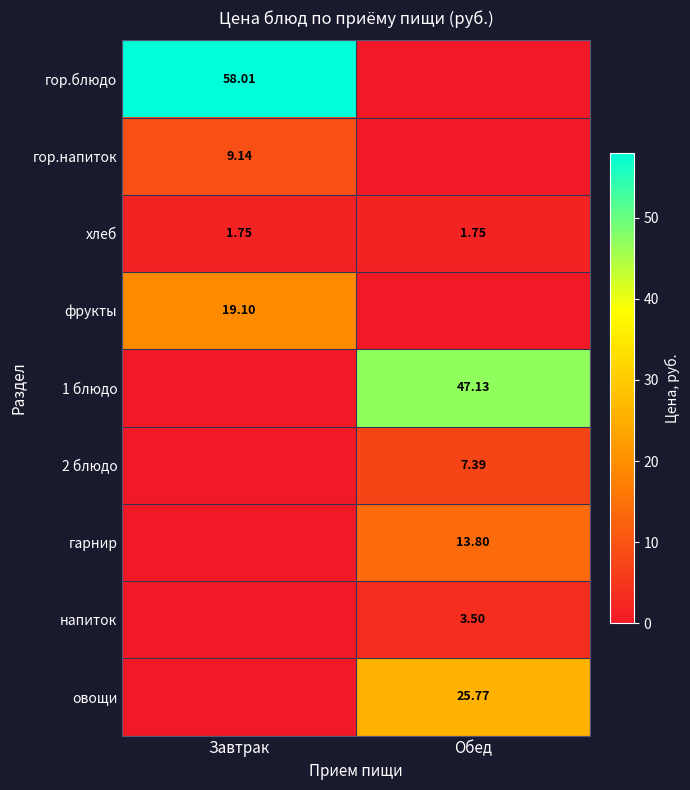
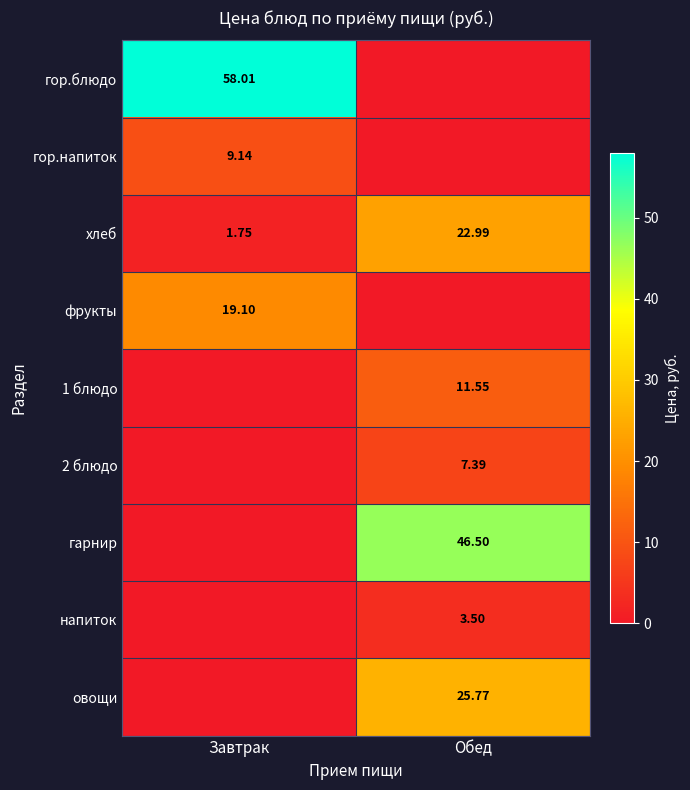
хлеб, Обед: 1.75 -> 22.99
1 блюдо, Обед: 47.13 -> 11.55
гарнир, Обед: 13.80 -> 46.50
